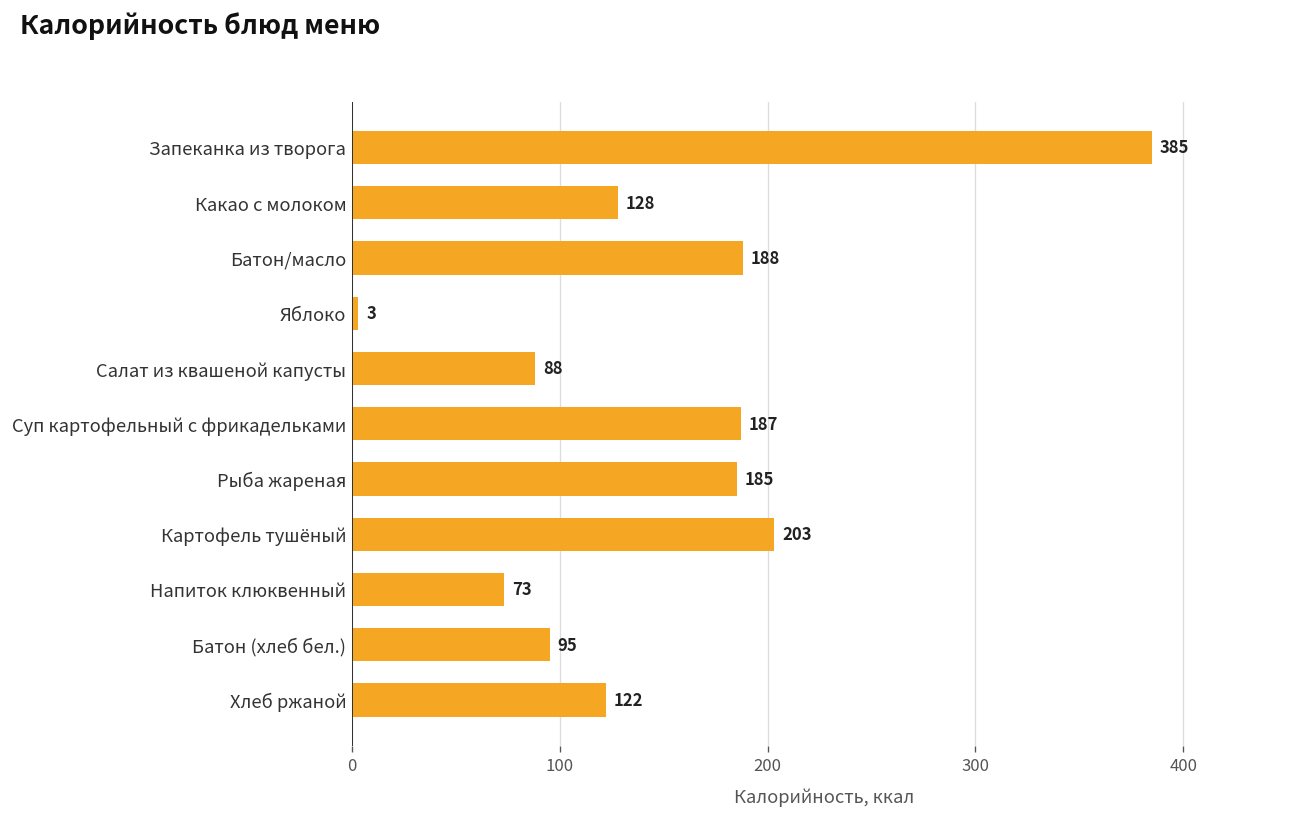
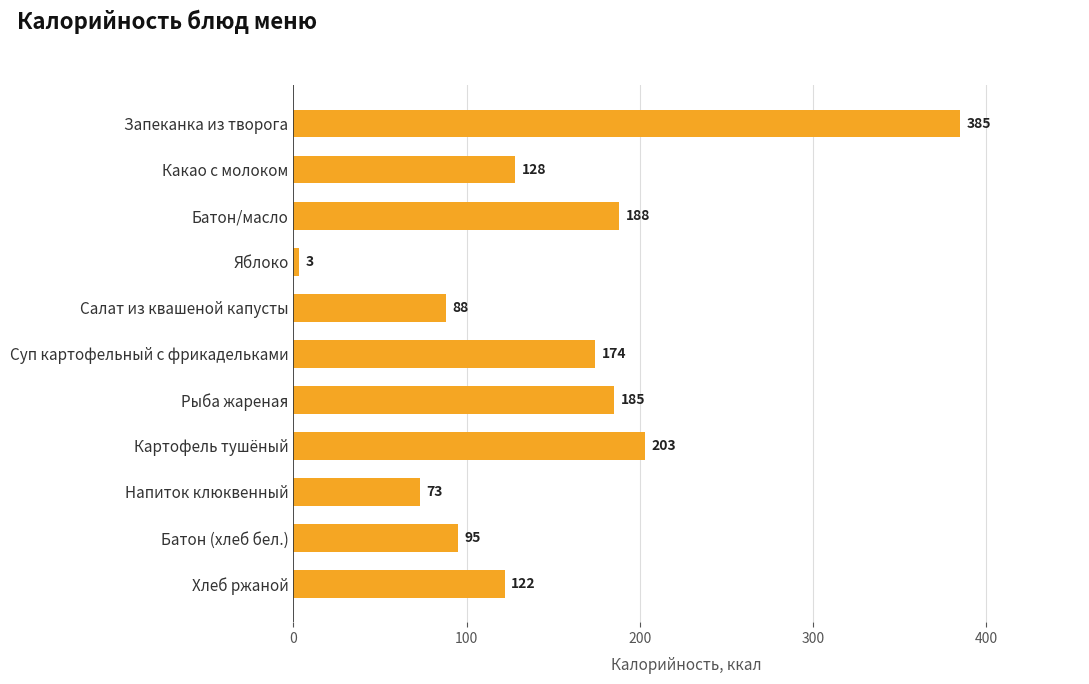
Суп картофельный с фрикадельками: 187 -> 174
